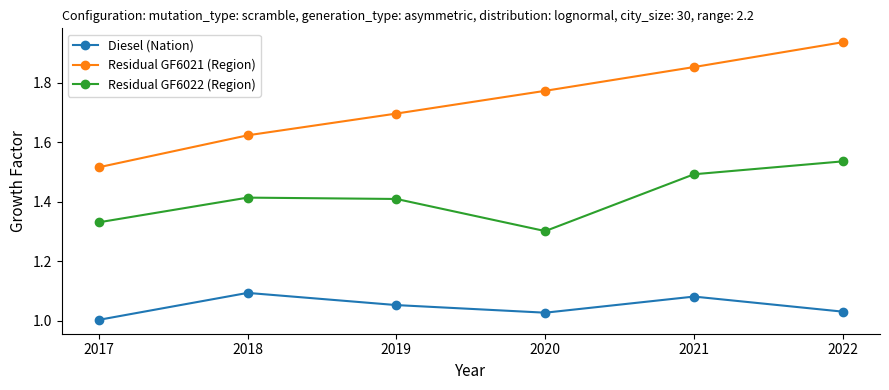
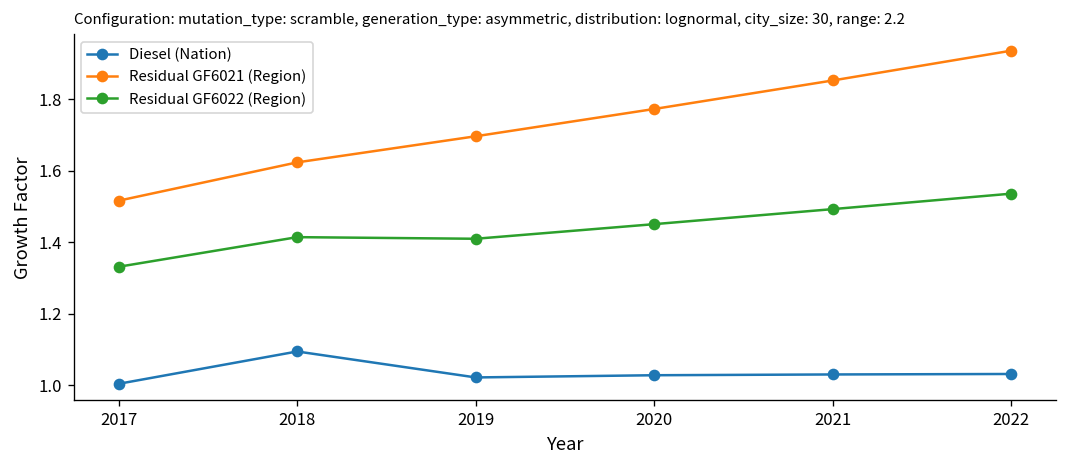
Diesel (Nation), 2019: 1.05 -> 1.02
Residual GF6022 (Region), 2020: 1.30 -> 1.45
Diesel (Nation), 2021: 1.08 -> 1.03
